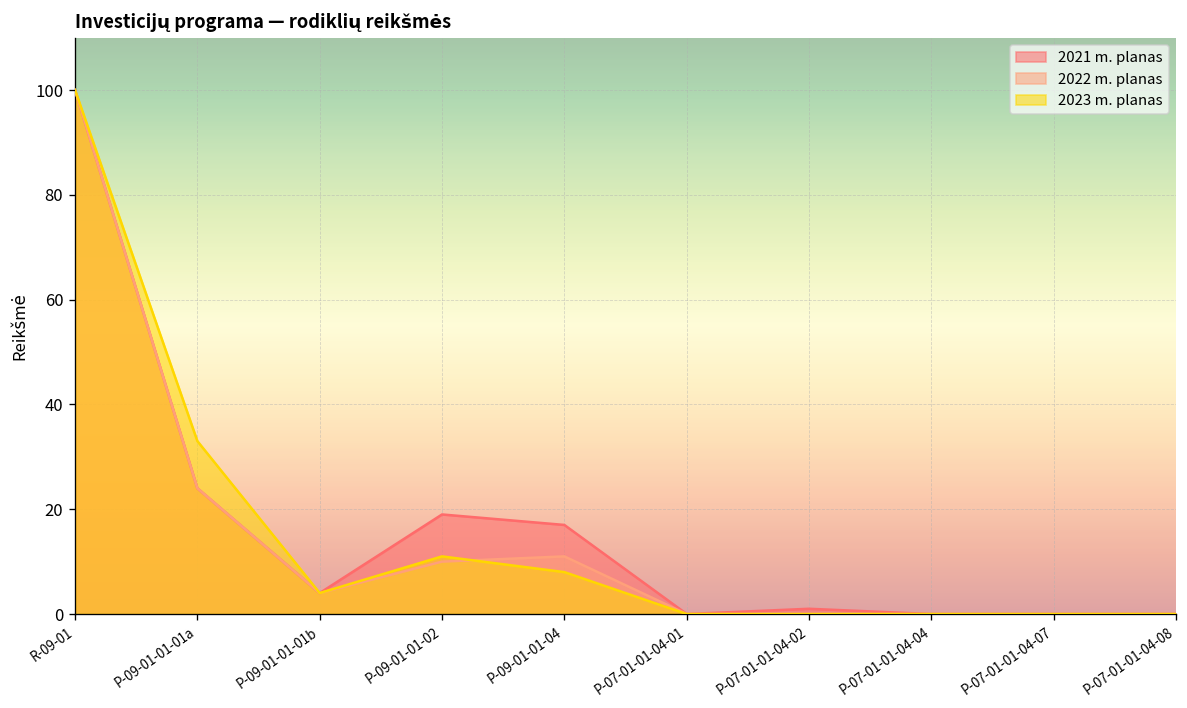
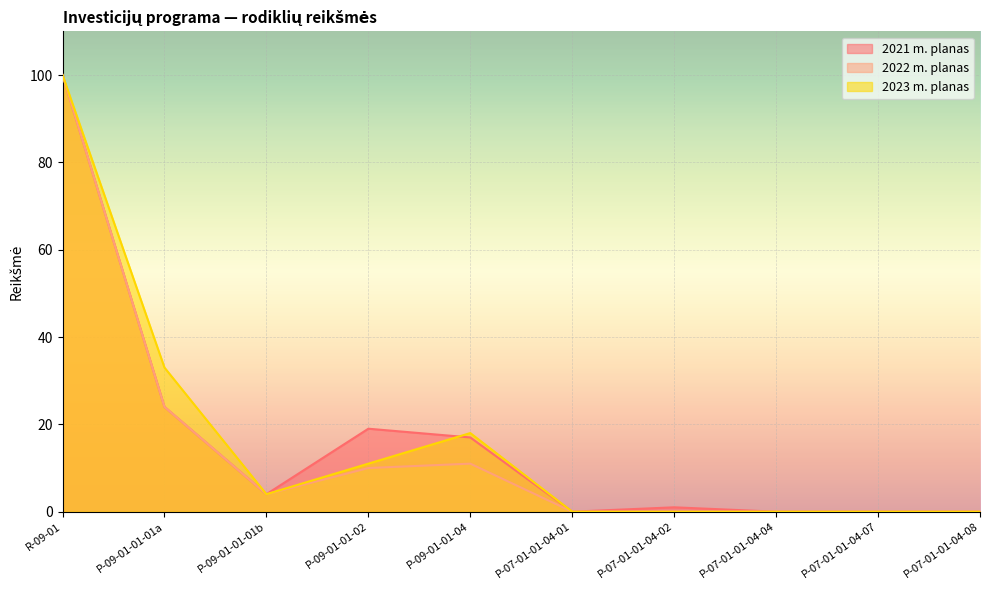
2023 m. planas, P-09-01-01-04: 8 -> 18
